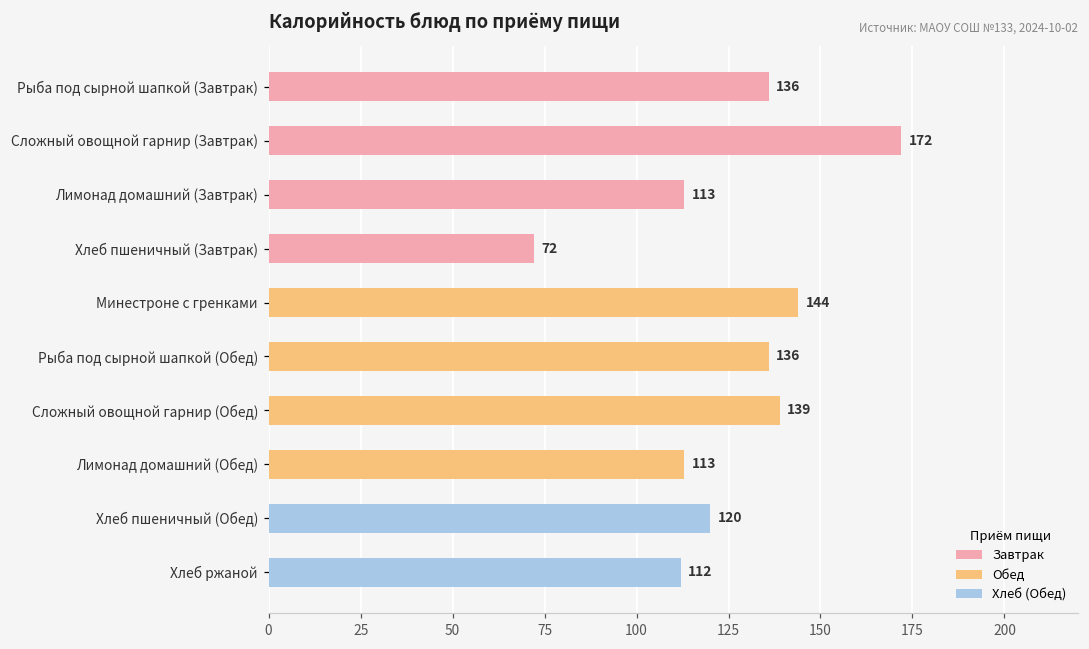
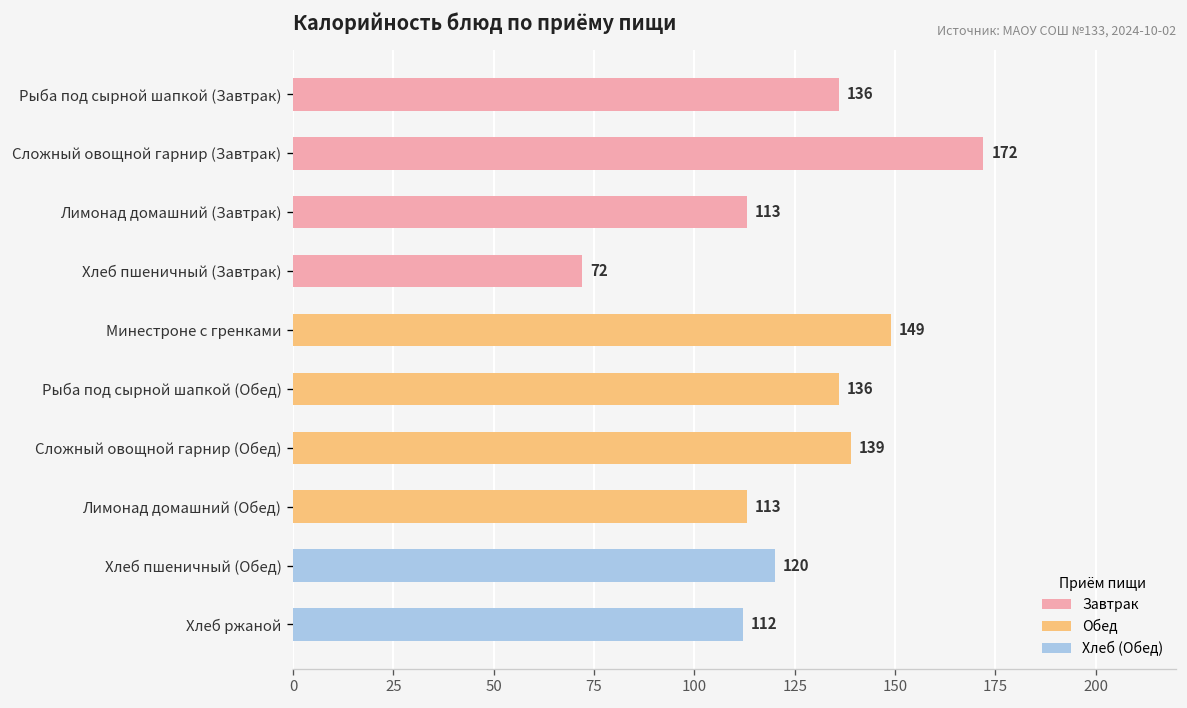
Минестроне с гренками: 144 -> 149
